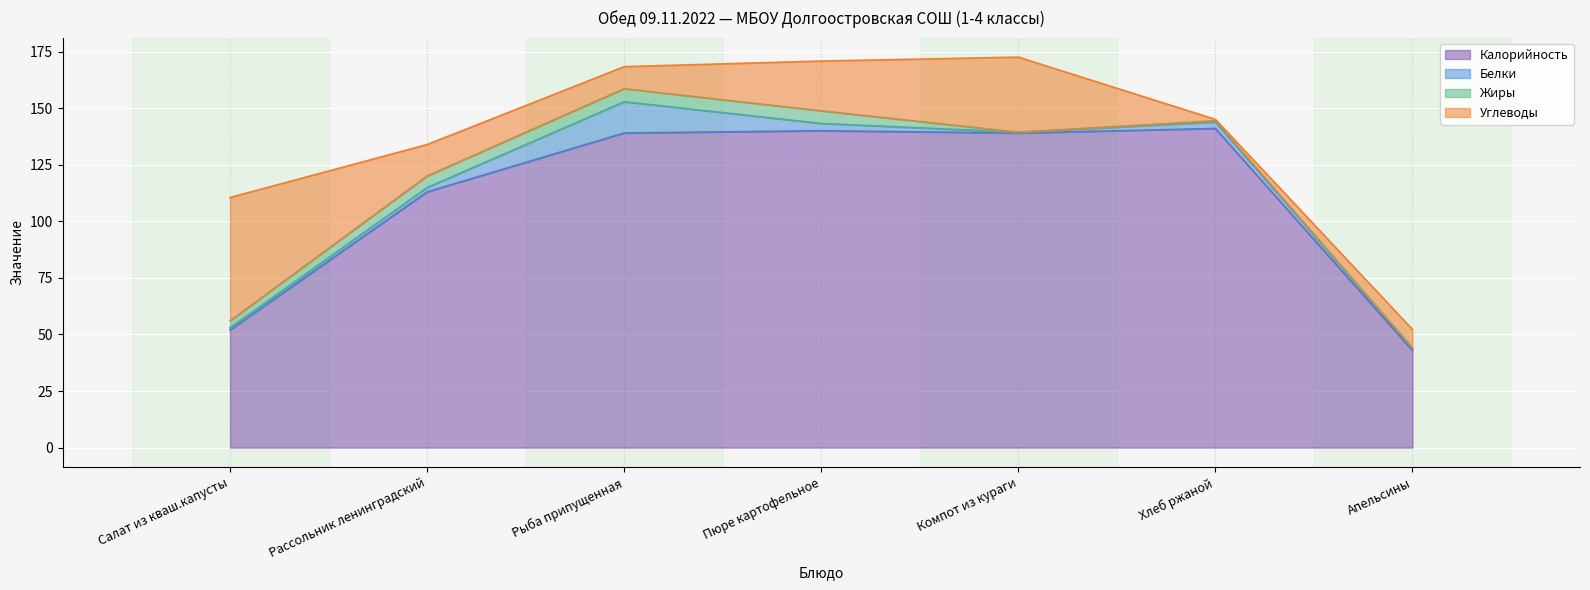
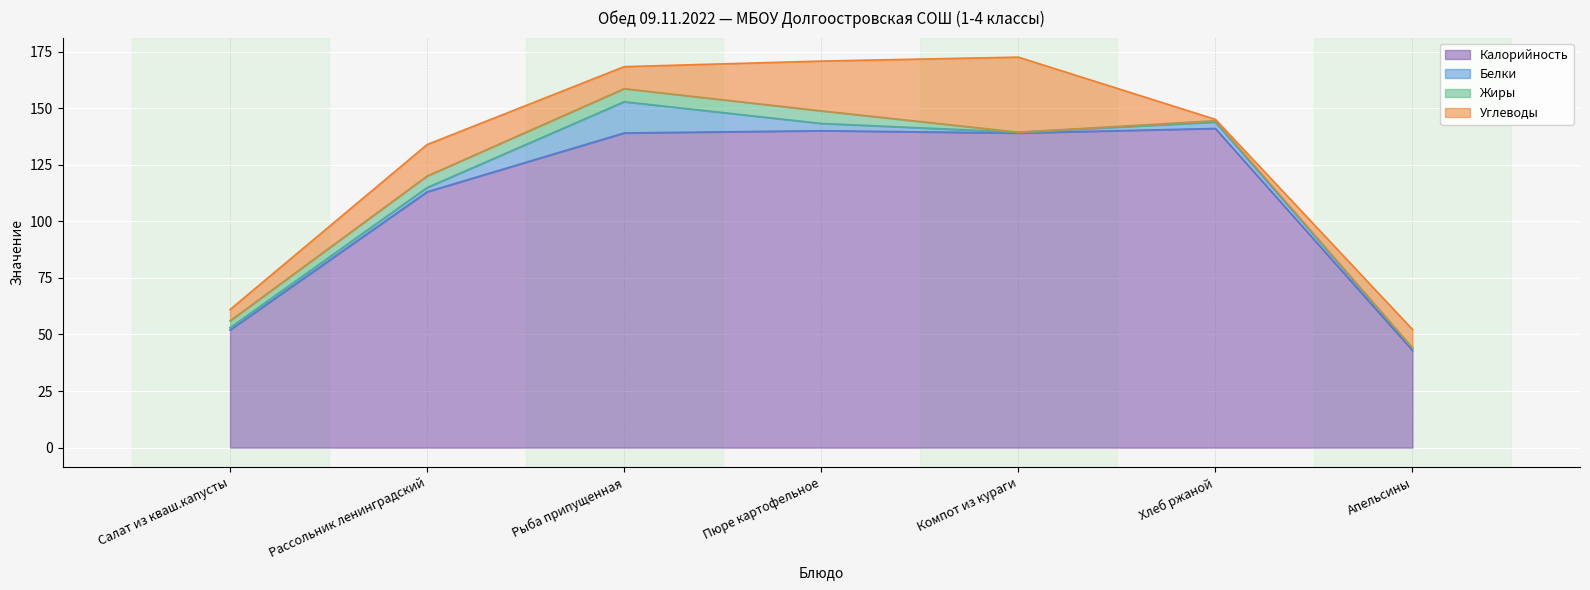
Углеводы, Салат из кваш.капусты: 55 -> 5
